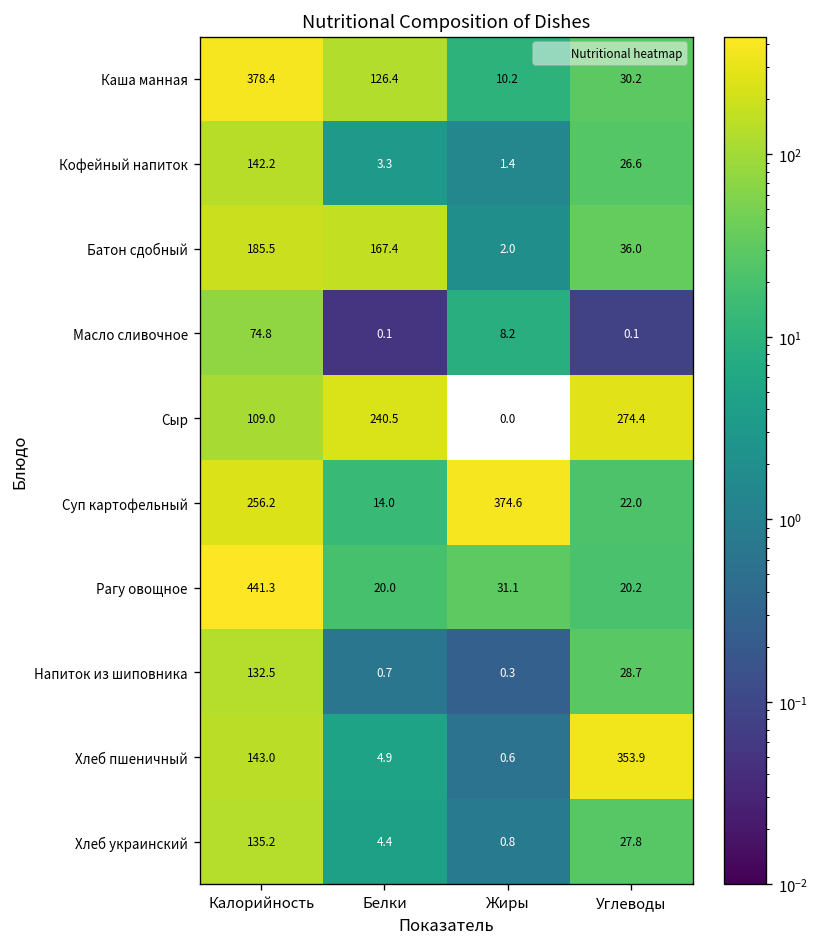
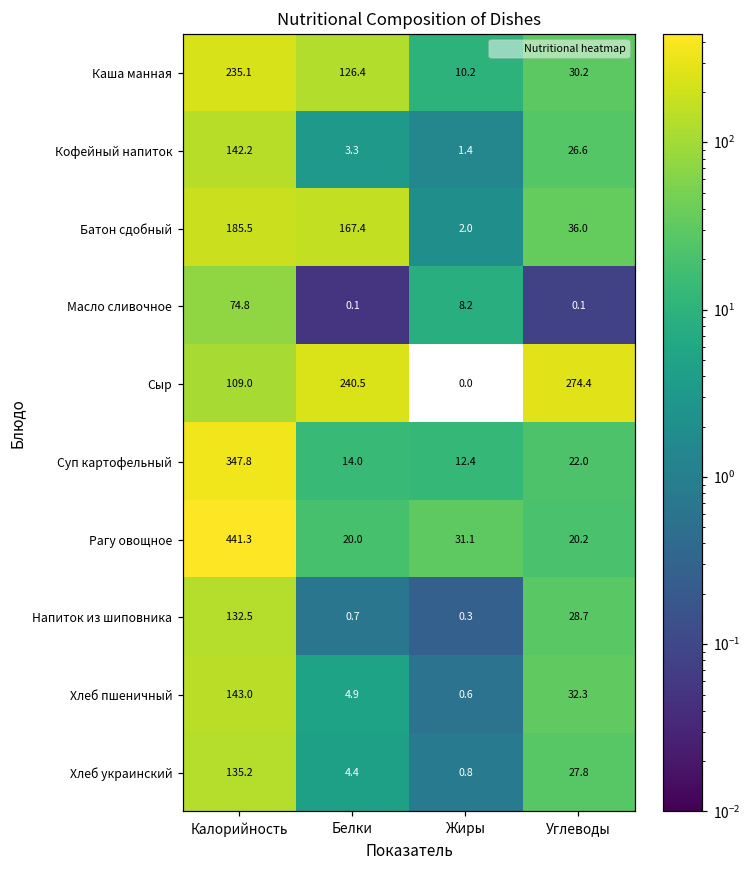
Каша манная, Калорийность: 378.4 -> 235.1
Суп картофельный, Калорийность: 256.2 -> 347.8
Суп картофельный, Жиры: 374.6 -> 12.4
Хлеб пшеничный, Углеводы: 353.9 -> 32.3
